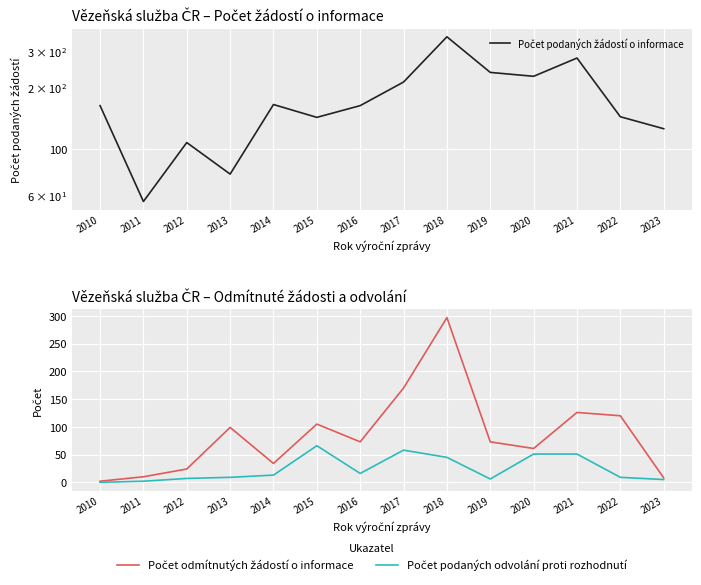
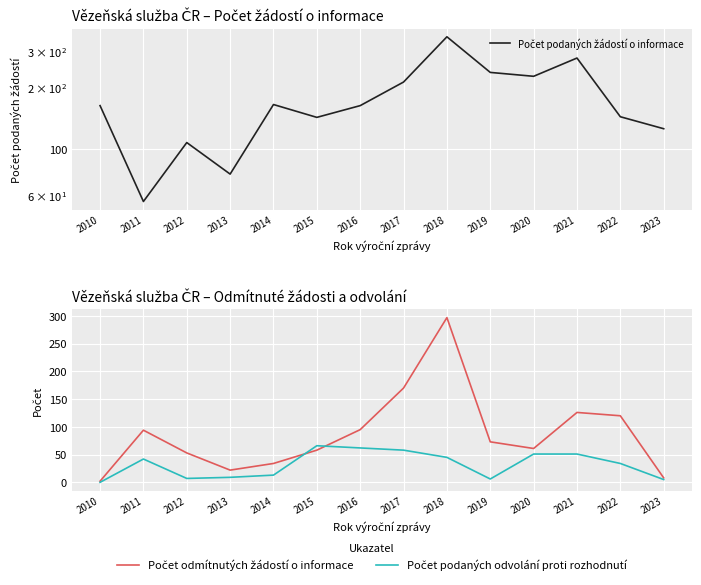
Vězeňská služba ČR – Odmítnuté žádosti a odvolání, Počet odmítnutých žádostí o informace, 2011: 10 -> 90
Vězeňská služba ČR – Odmítnuté žádosti a odvolání, Počet podaných odvolání proti rozhodnutí, 2011: 0 -> 40
Vězeňská služba ČR – Odmítnuté žádosti a odvolání, Počet odmítnutých žádostí o informace, 2012: 20 -> 50
Vězeňská služba ČR – Odmítnuté žádosti a odvolání, Počet odmítnutých žádostí o informace, 2013: 100 -> 20
Vězeňská služba ČR – Odmítnuté žádosti a odvolání, Počet odmítnutých žádostí o informace, 2015: 110 -> 60
Vězeňská služba ČR – Odmítnuté žádosti a odvolání, Počet odmítnutých žádostí o informace, 2016: 70 -> 100
Vězeňská služba ČR – Odmítnuté žádosti a odvolání, Počet podaných odvolání proti rozhodnutí, 2016: 20 -> 60
Vězeňská služba ČR – Odmítnuté žádosti a odvolání, Počet podaných odvolání proti rozhodnutí, 2022: 10 -> 30
